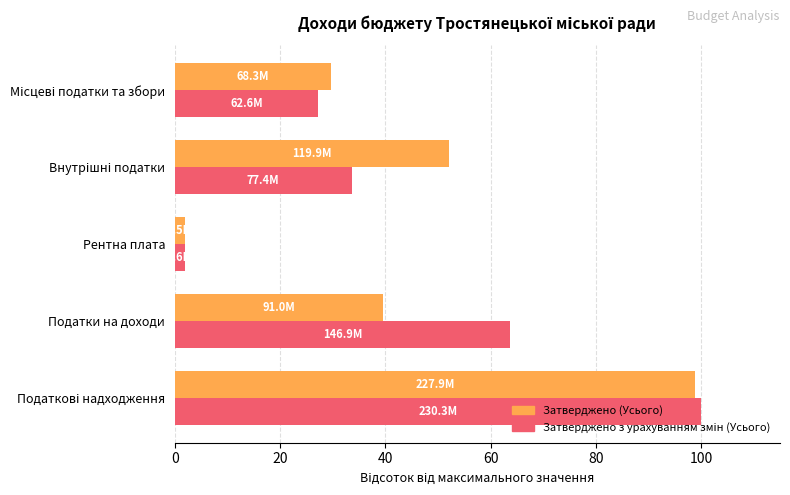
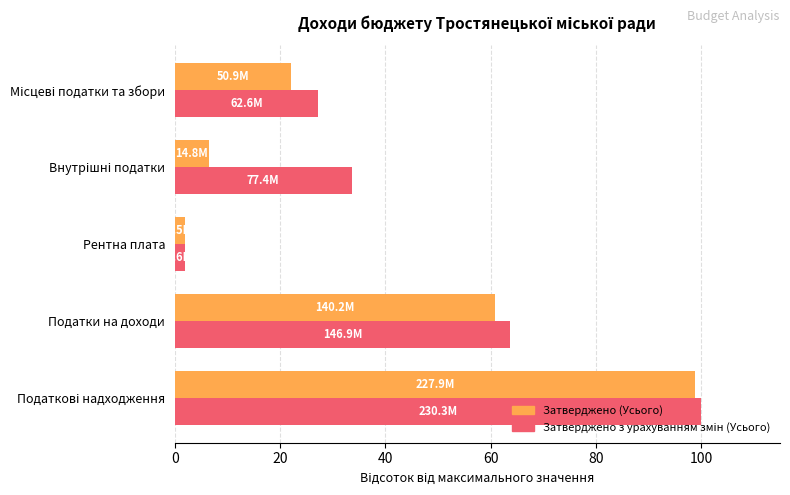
Затверджено (Усього), Місцеві податки та збори: 68.3M -> 50.9M
Затверджено (Усього), Внутрішні податки: 119.9M -> 14.8M
Затверджено (Усього), Податки на доходи: 91.0M -> 140.2M
